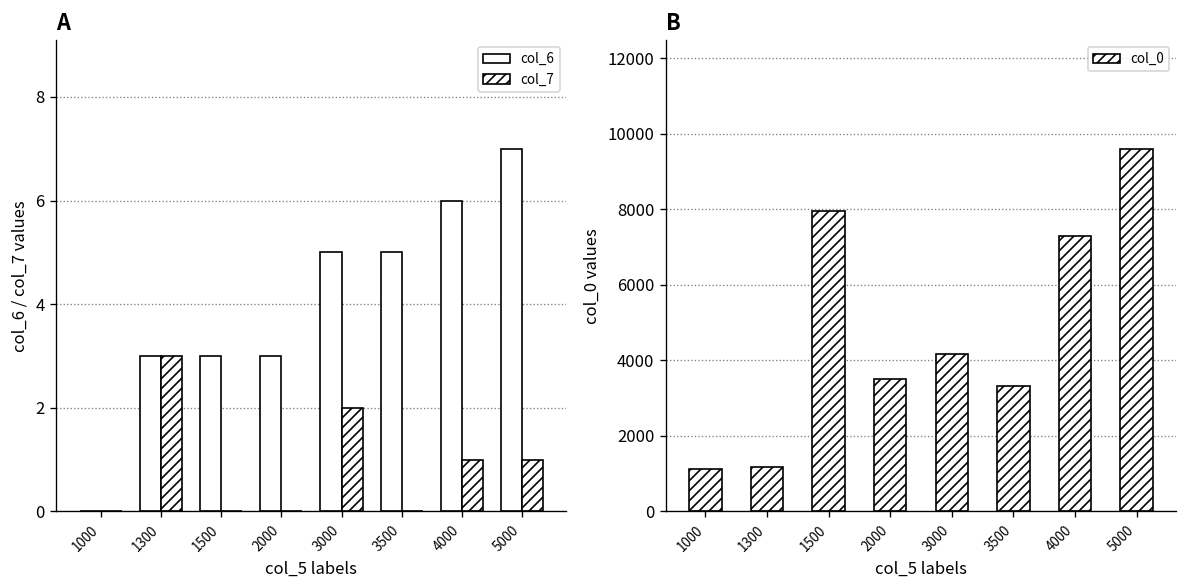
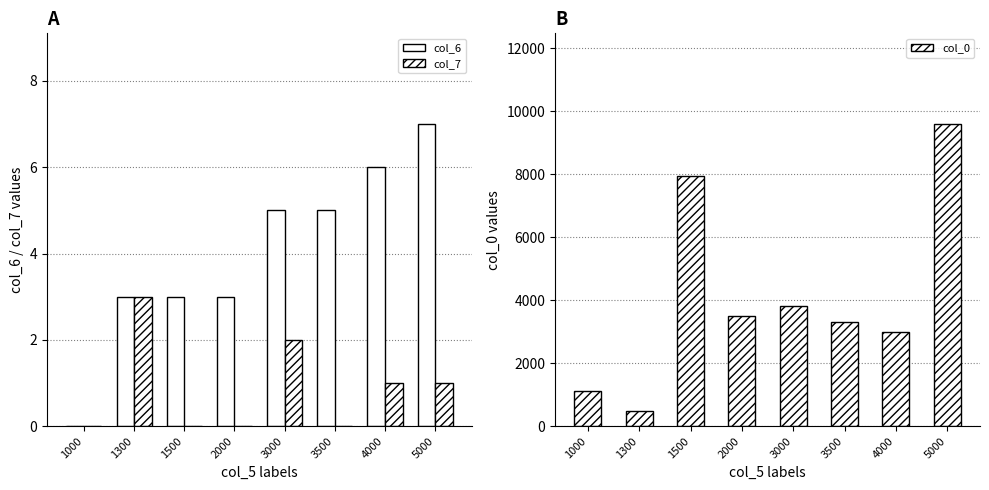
B, 1300: 1200 -> 500
B, 3000: 4200 -> 3800
B, 4000: 7300 -> 3000
